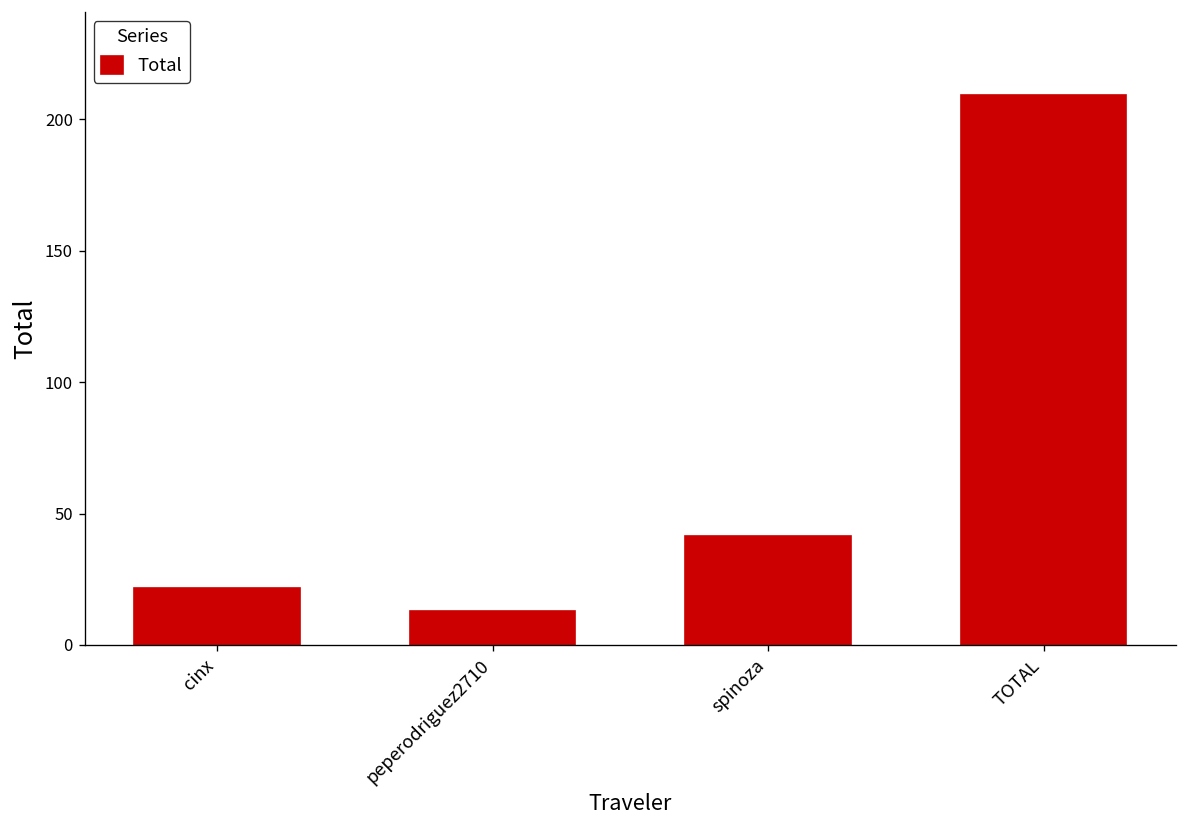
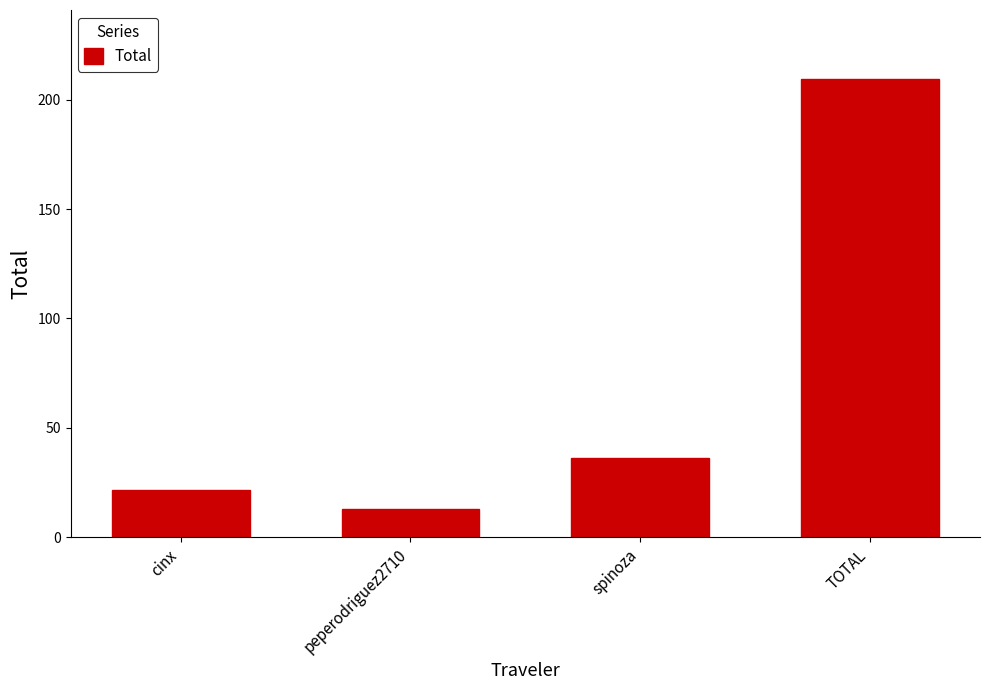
spinoza: 41 -> 36
